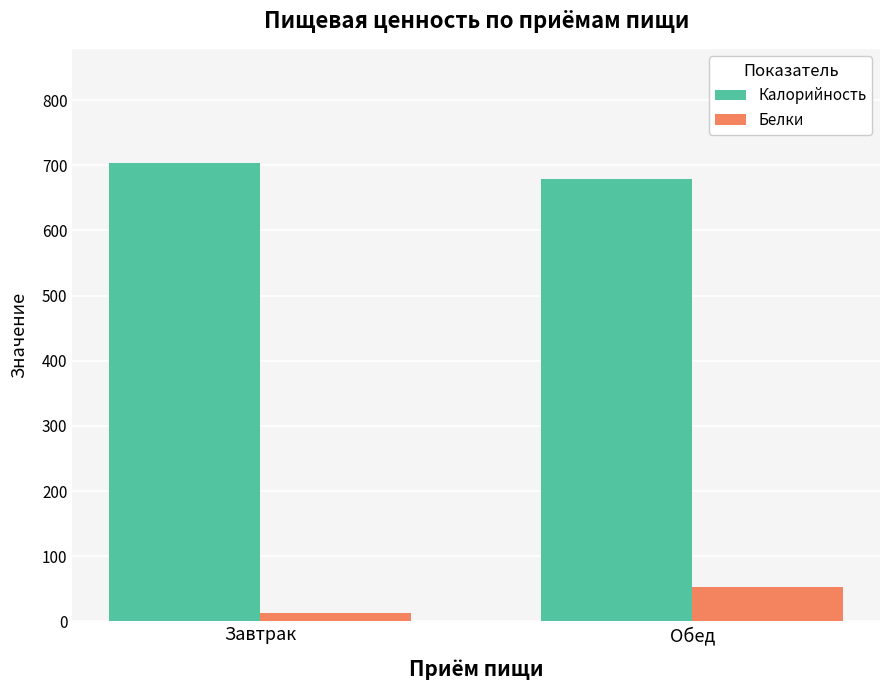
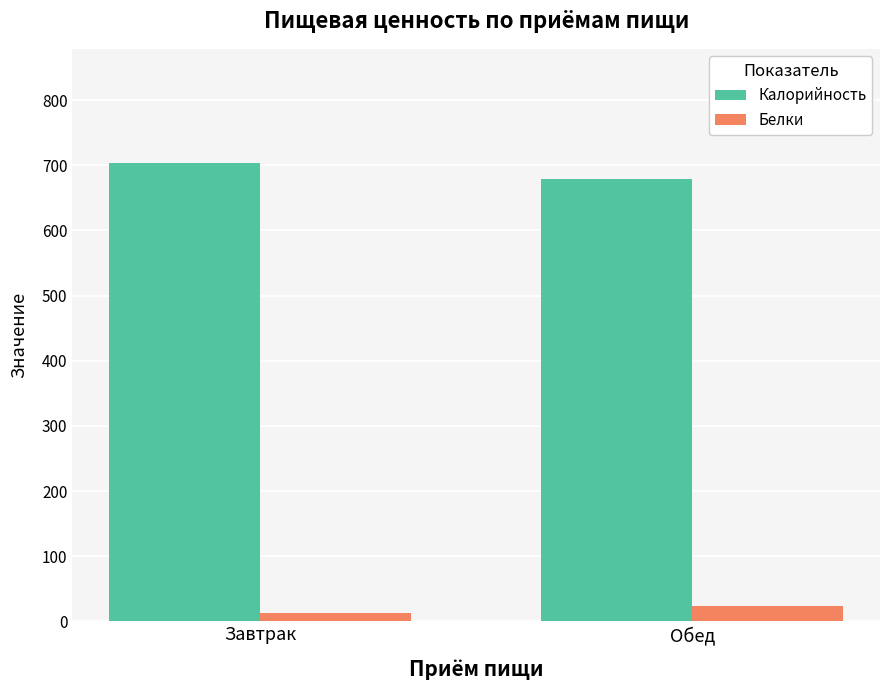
Белки, Обед: 50 -> 20
